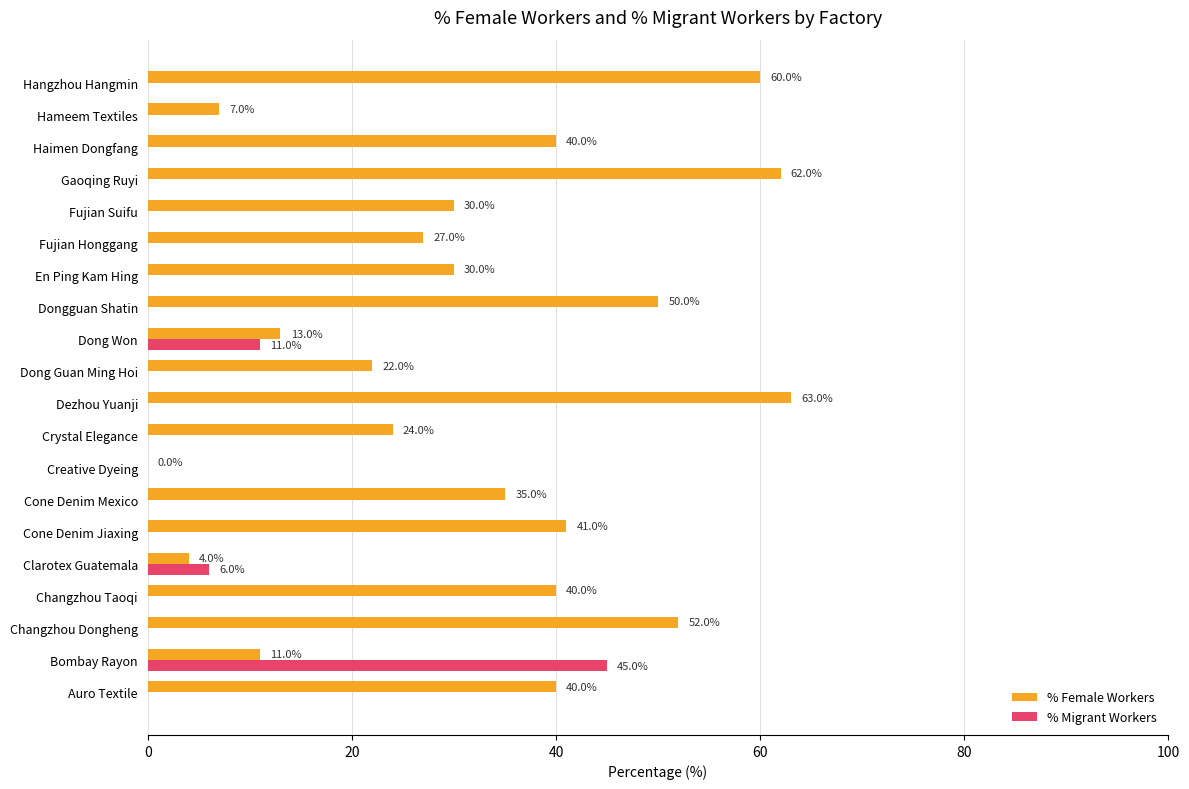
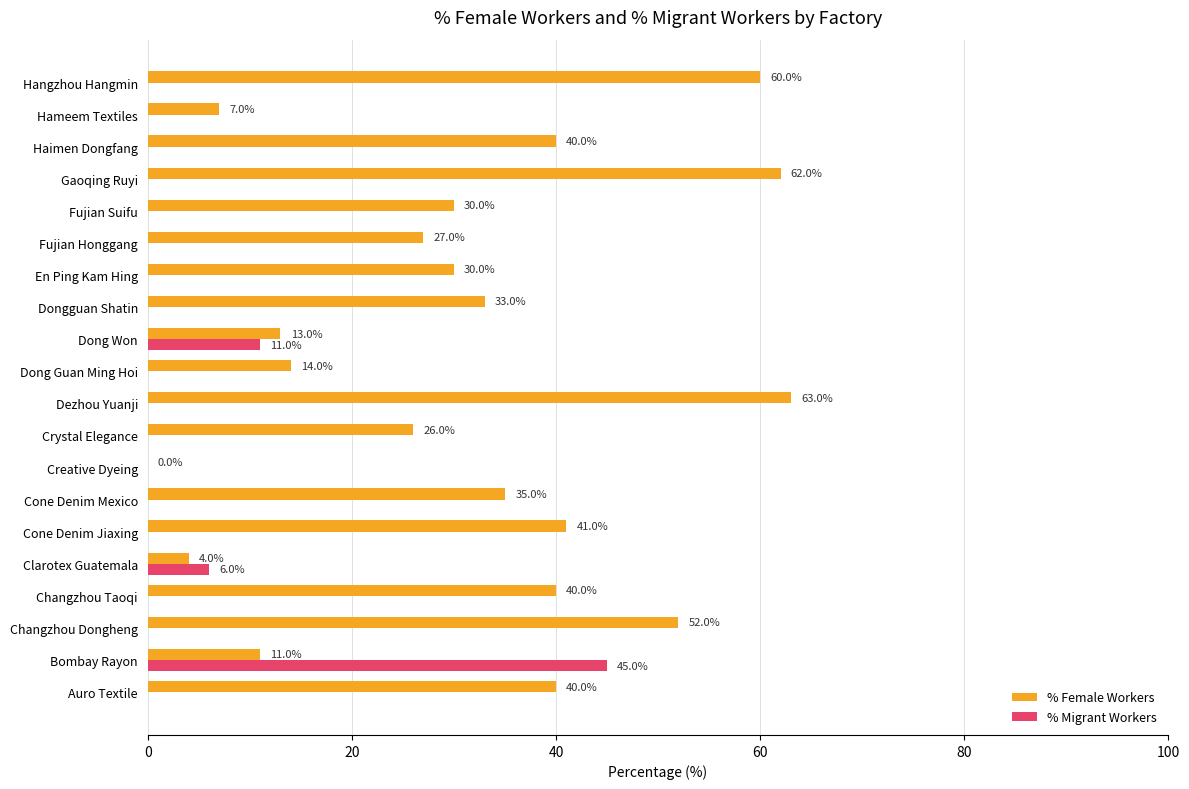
% Female Workers, Dongguan Shatin: 50.0% -> 33.0%
% Female Workers, Dong Guan Ming Hoi: 22.0% -> 14.0%
% Female Workers, Crystal Elegance: 24.0% -> 26.0%
